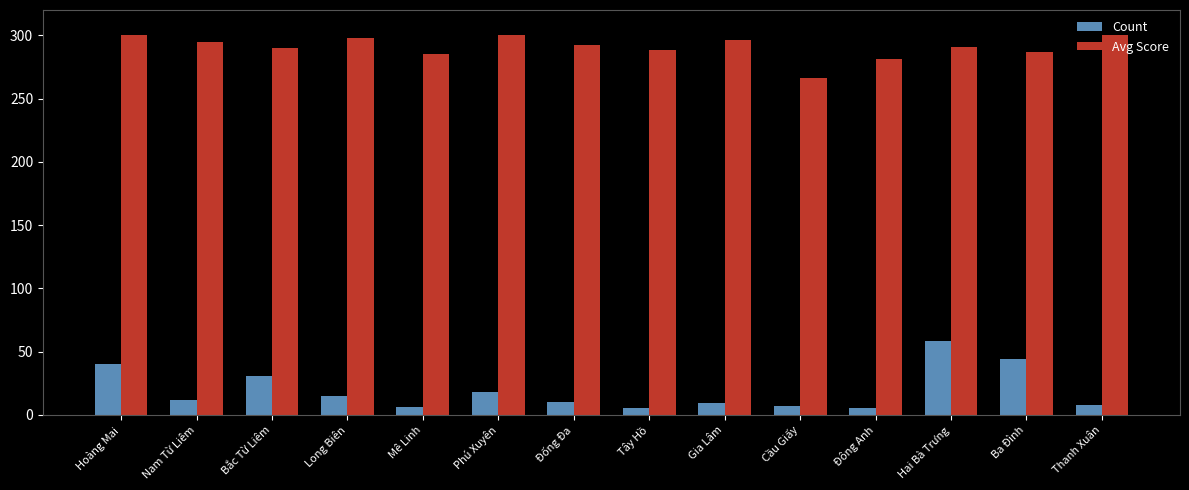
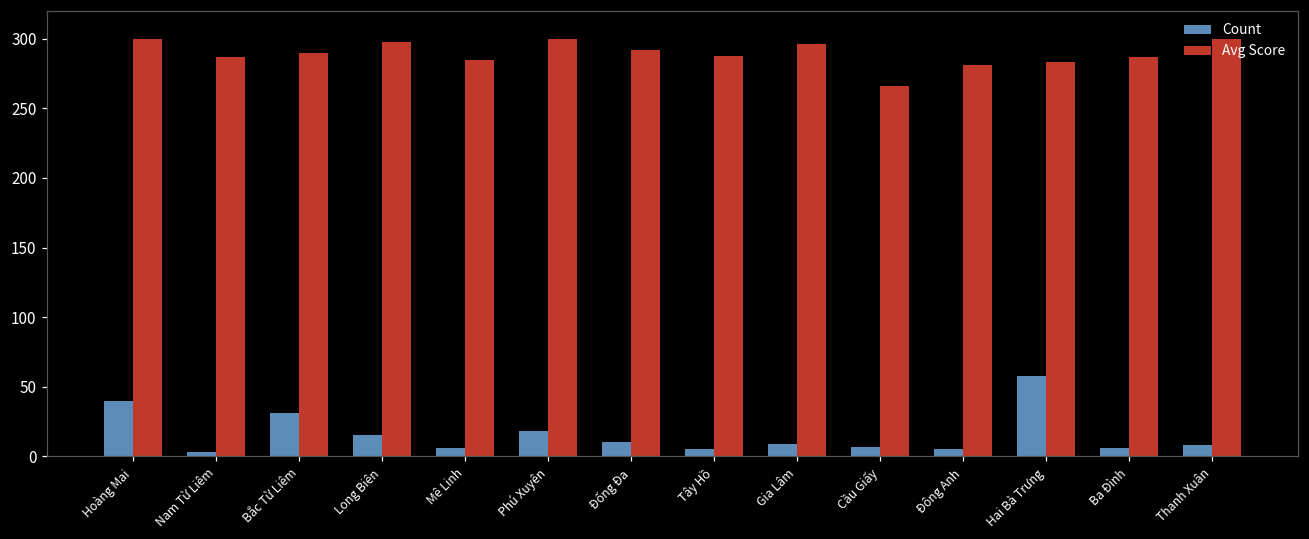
Count, Nam Từ Liêm: 12 -> 3
Avg Score, Nam Từ Liêm: 295 -> 287
Avg Score, Hai Bà Trưng: 291 -> 283
Count, Ba Đình: 44 -> 6
